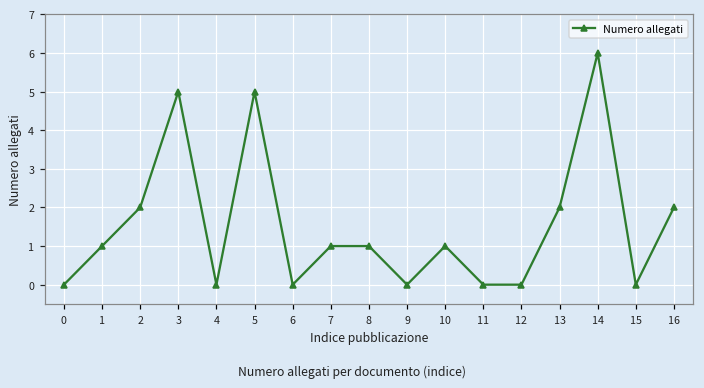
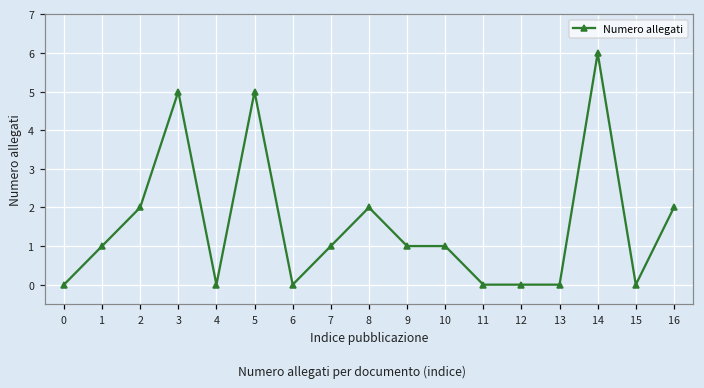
8: 1 -> 2
9: 0 -> 1
13: 2 -> 0
